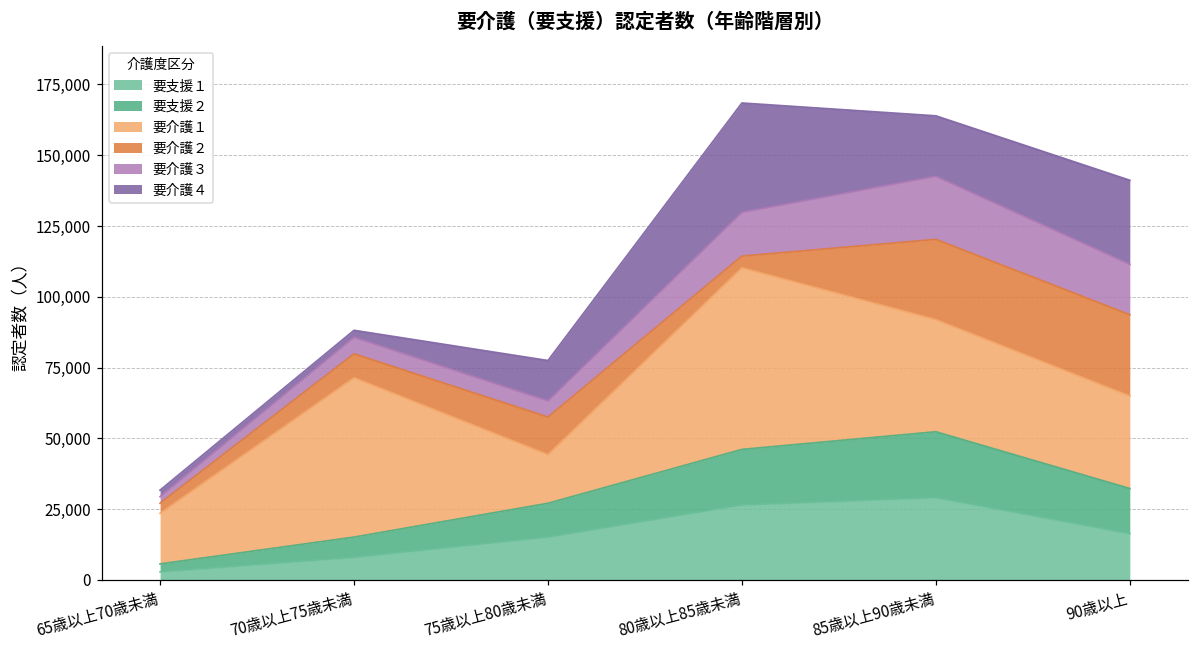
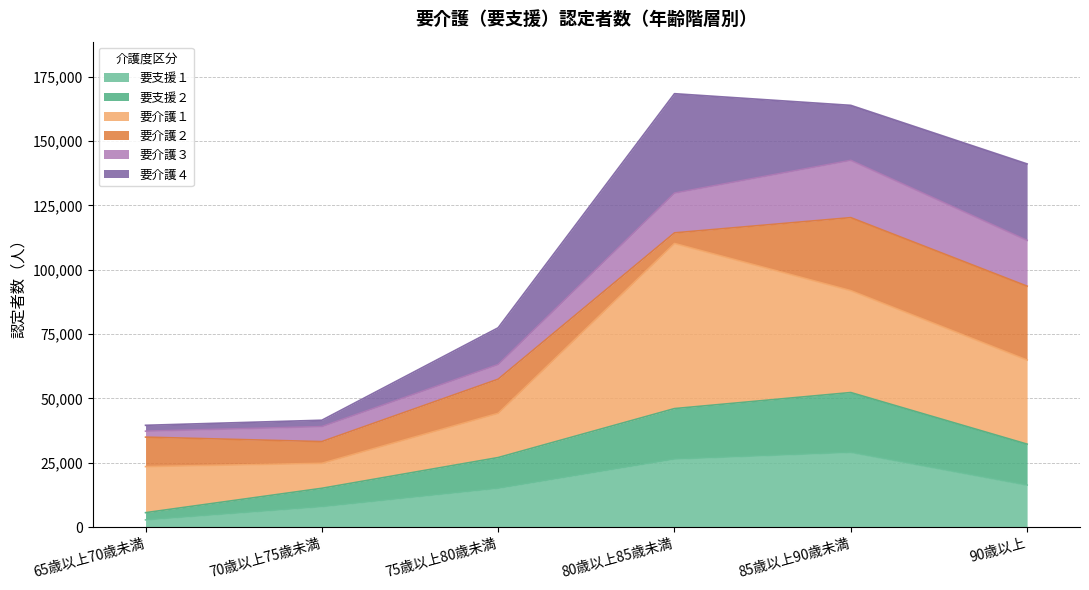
要介護２, 65歳以上70歳未満: 4,000 -> 11,000
要介護１, 70歳以上75歳未満: 56,000 -> 10,000
